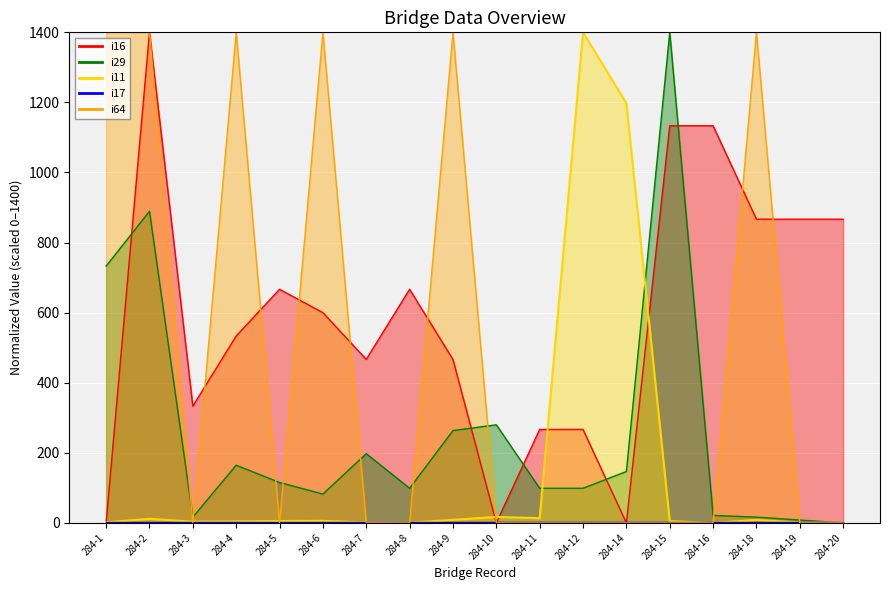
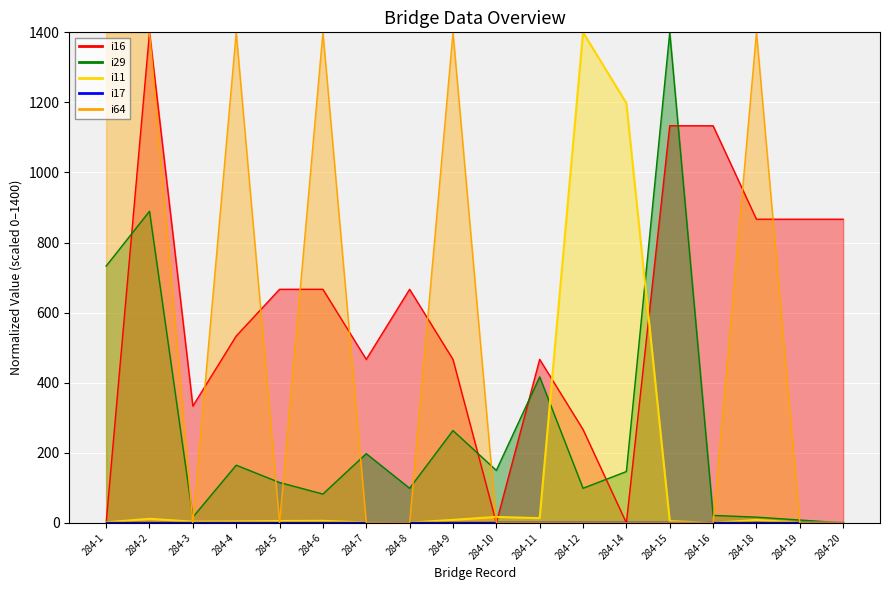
i16, 284-6: 600 -> 670
i29, 284-10: 280 -> 150
i16, 284-11: 270 -> 470
i29, 284-11: 100 -> 420
